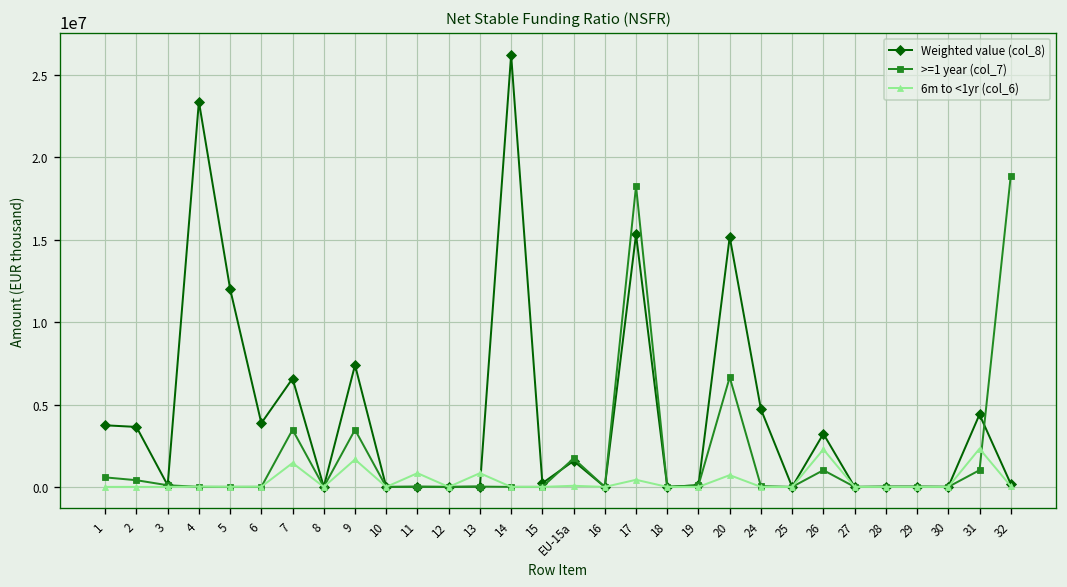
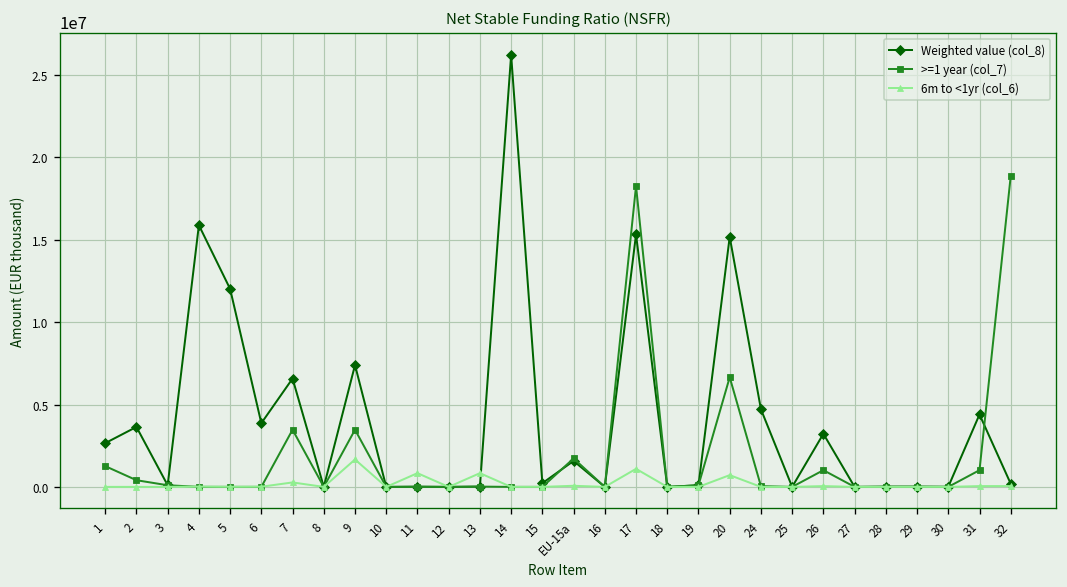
Weighted value (col_8), 1: 3700000 -> 2700000
>=1 year (col_7), 1: 600000 -> 1300000
Weighted value (col_8), 4: 23400000 -> 15900000
6m to <1yr (col_6), 7: 1500000 -> 300000
6m to <1yr (col_6), 17: 400000 -> 1100000
6m to <1yr (col_6), 26: 2300000 -> 0
6m to <1yr (col_6), 31: 2300000 -> 0
